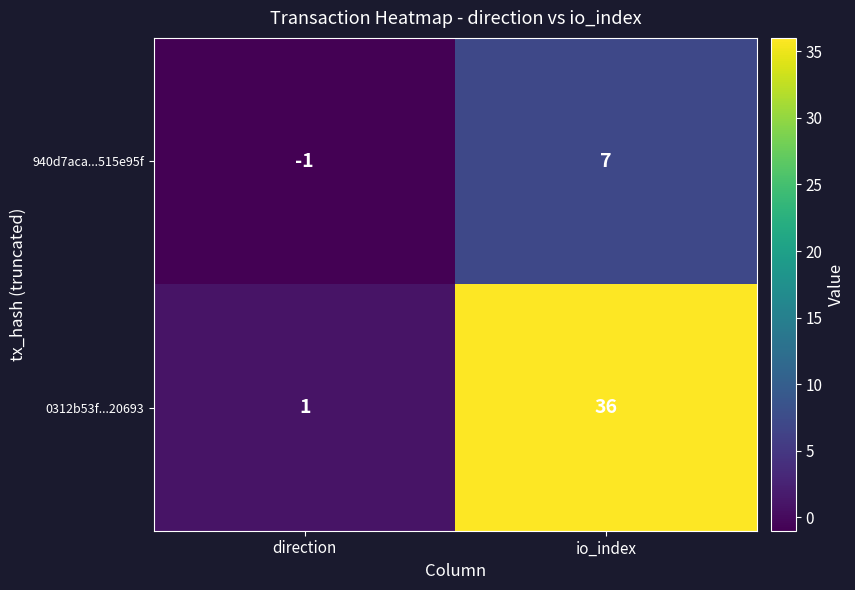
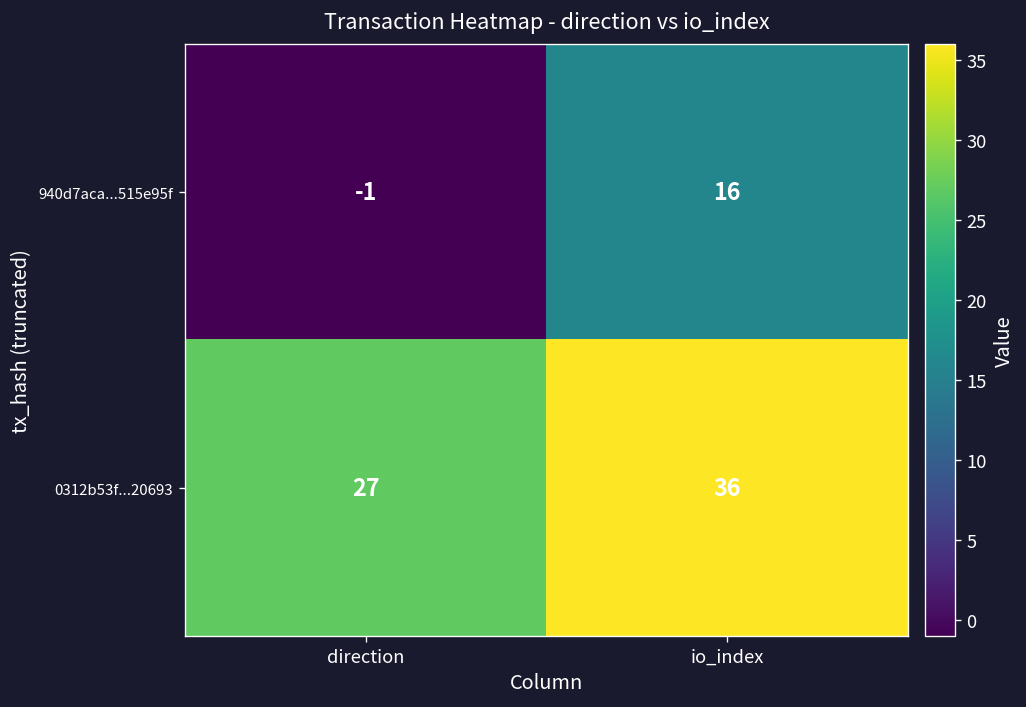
940d7aca...515e95f, io_index: 7 -> 16
0312b53f...20693, direction: 1 -> 27
